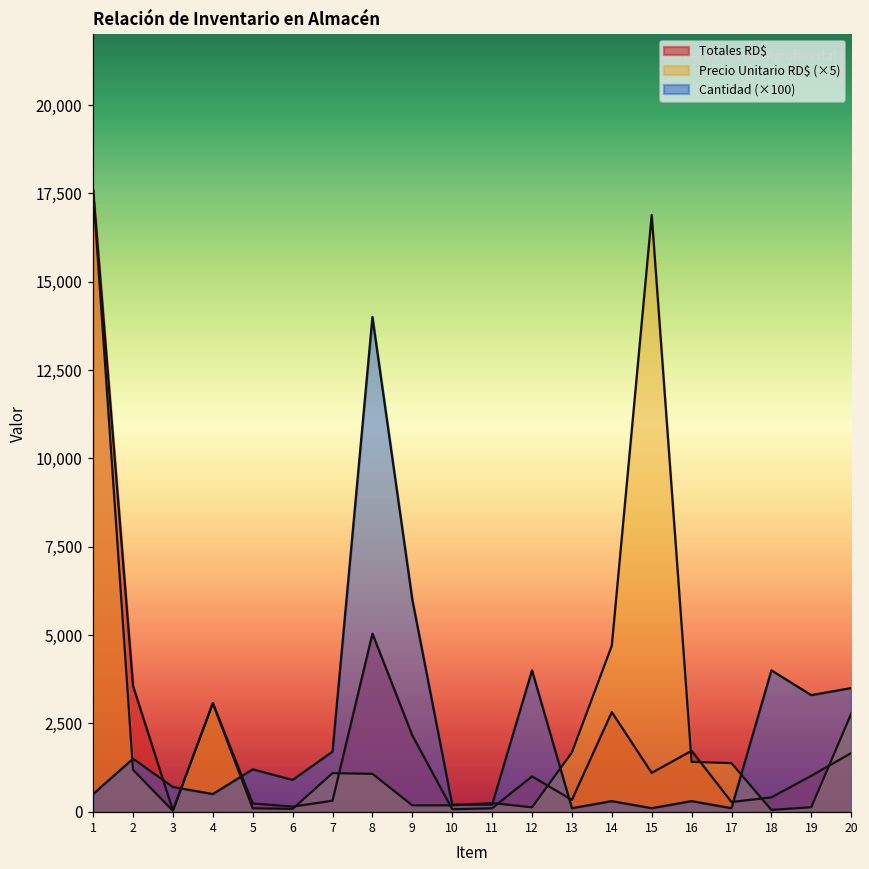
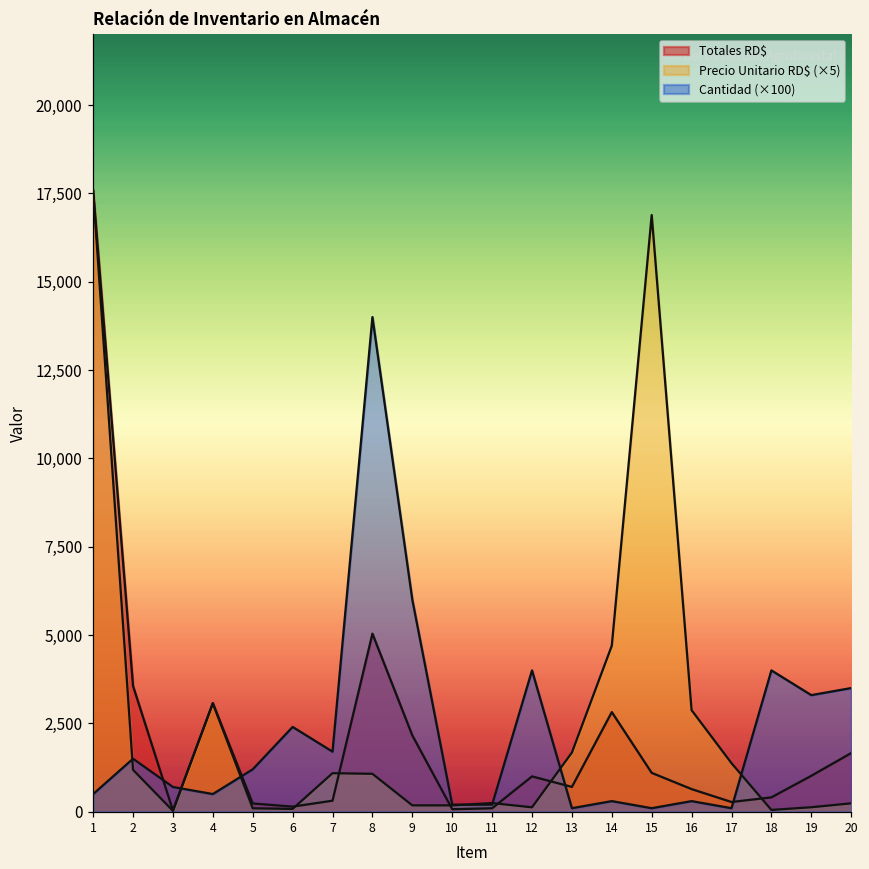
Cantidad (×100), 6: 900 -> 2,400
Totales RD$, 13: 300 -> 700
Totales RD$, 16: 1,700 -> 600
Precio Unitario RD$ (×5), 16: 1,400 -> 2,900
Precio Unitario RD$ (×5), 20: 2,800 -> 200
